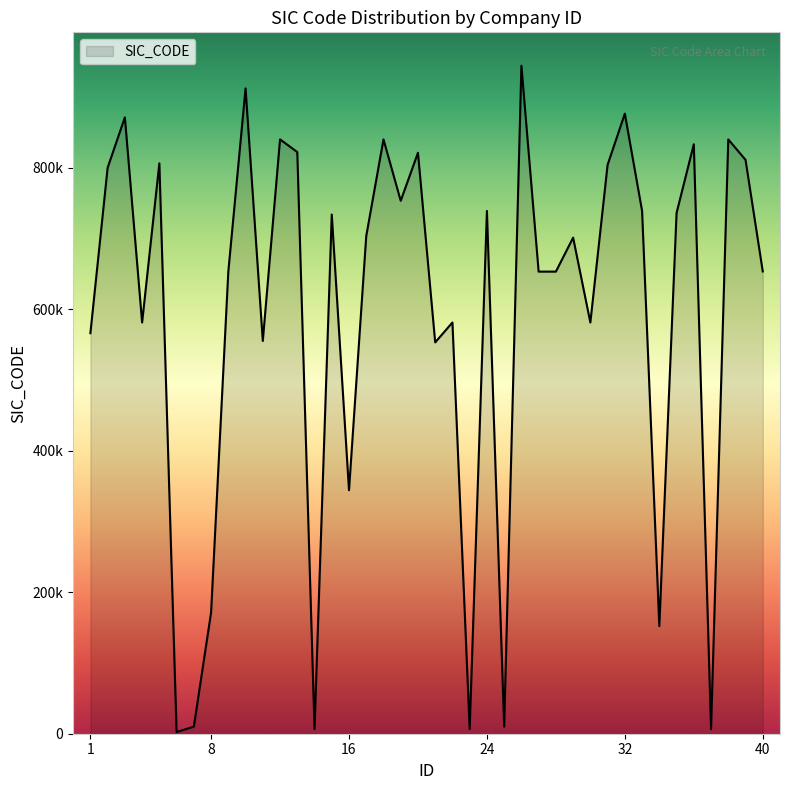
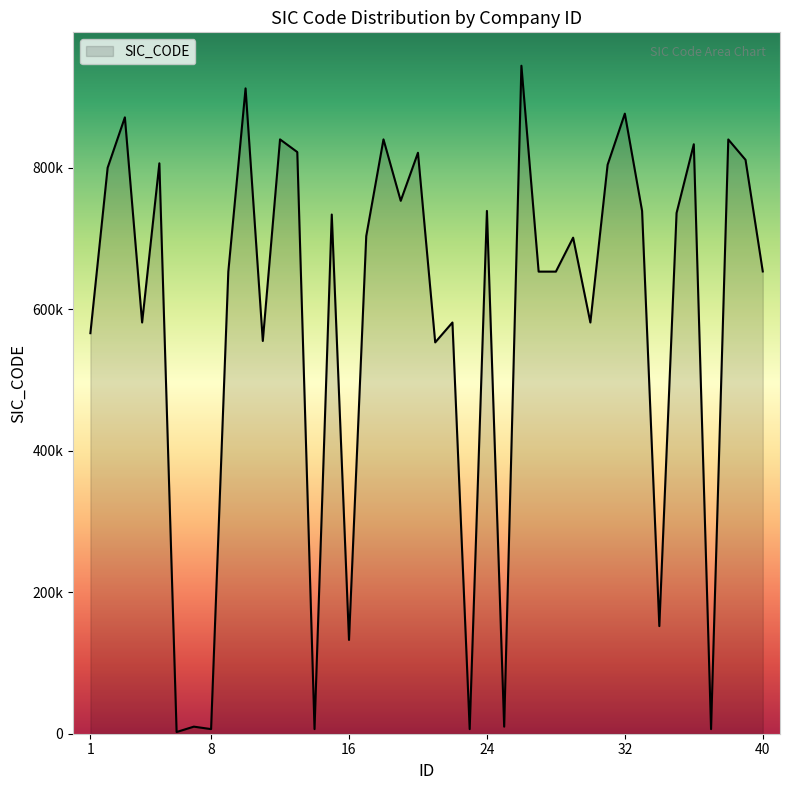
8: 170000 -> 10000
16: 340000 -> 130000
